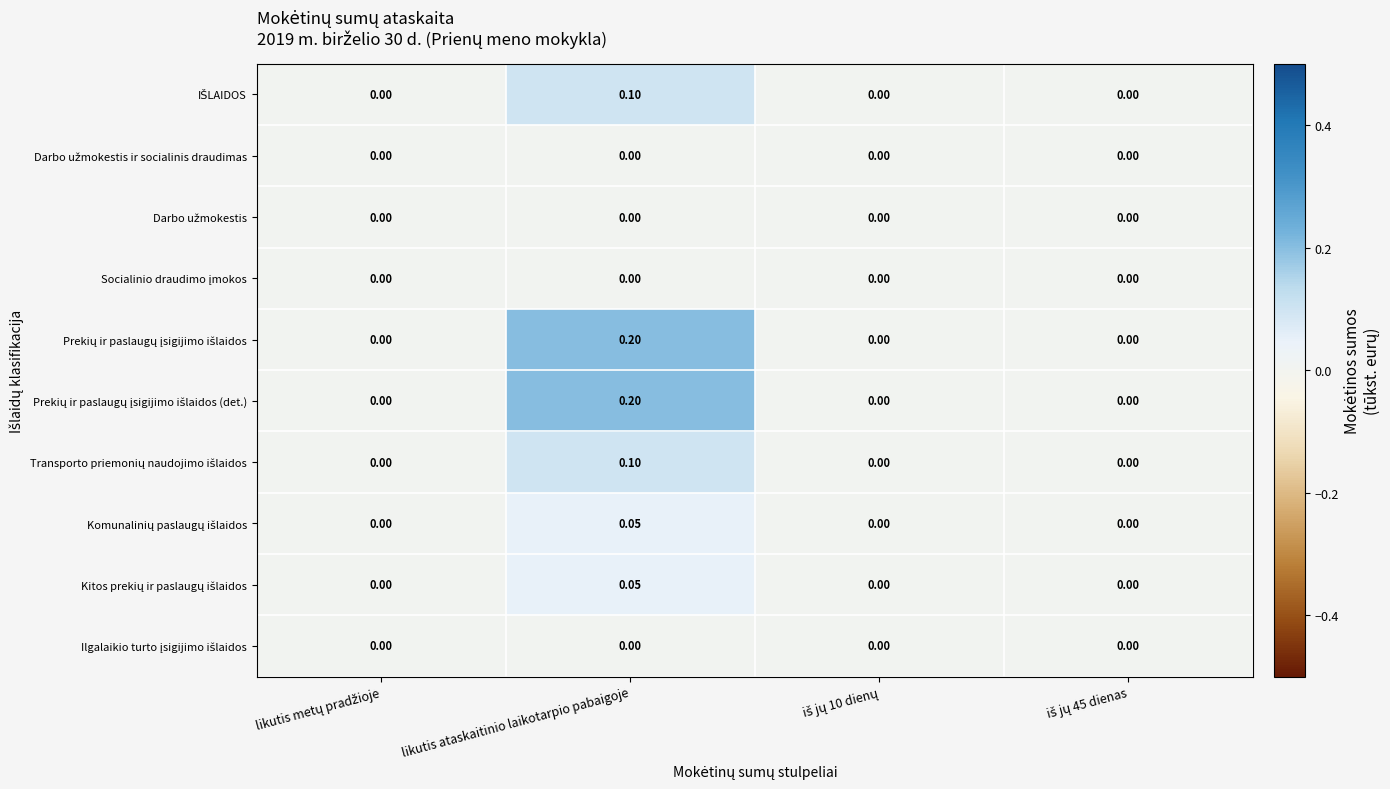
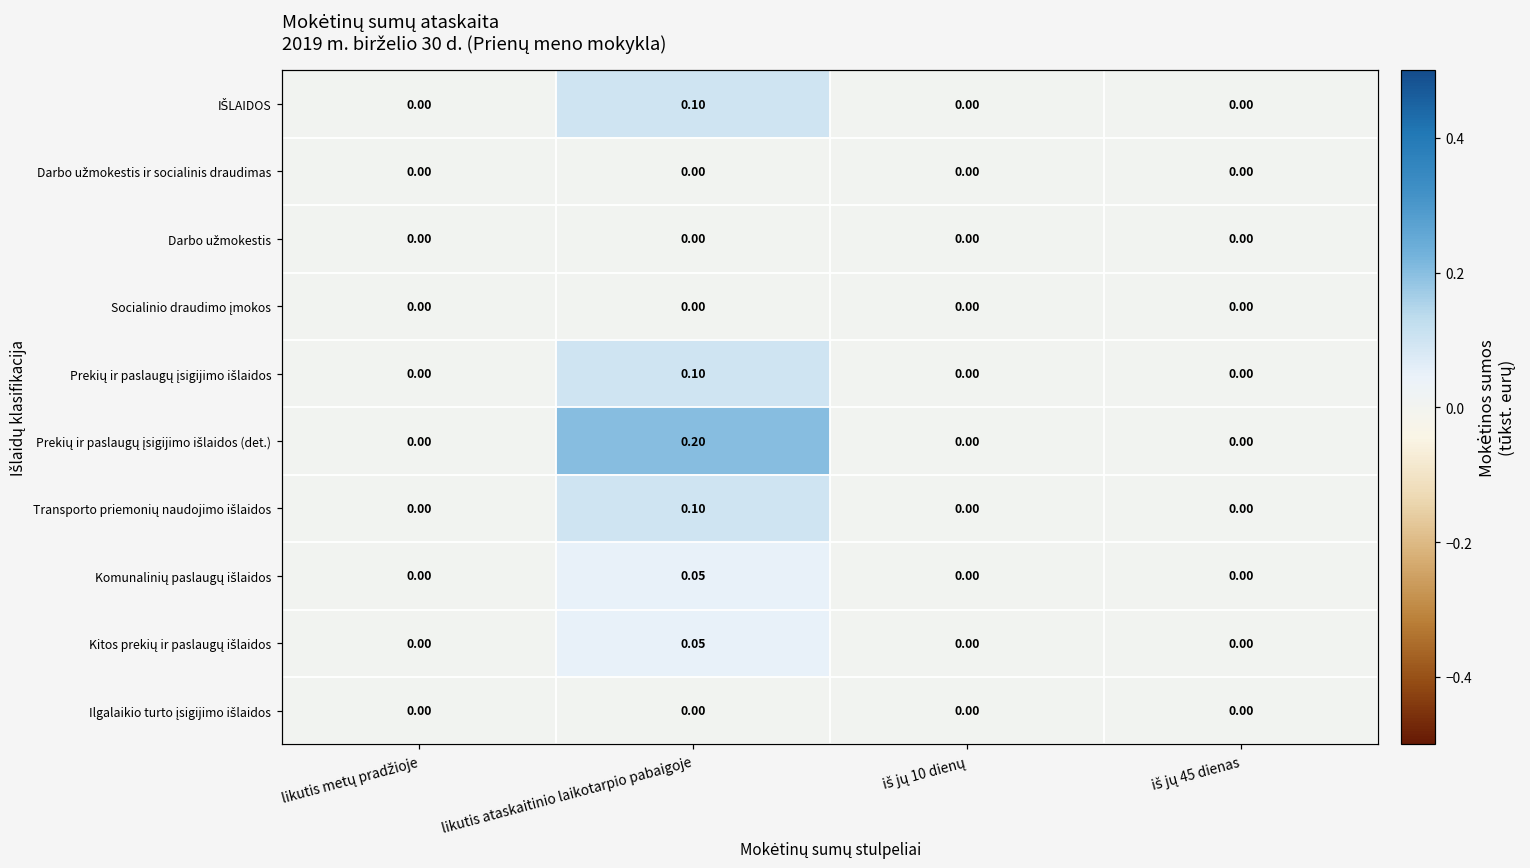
Prekių ir paslaugų įsigijimo išlaidos, likutis ataskaitinio laikotarpio pabaigoje: 0.20 -> 0.10
